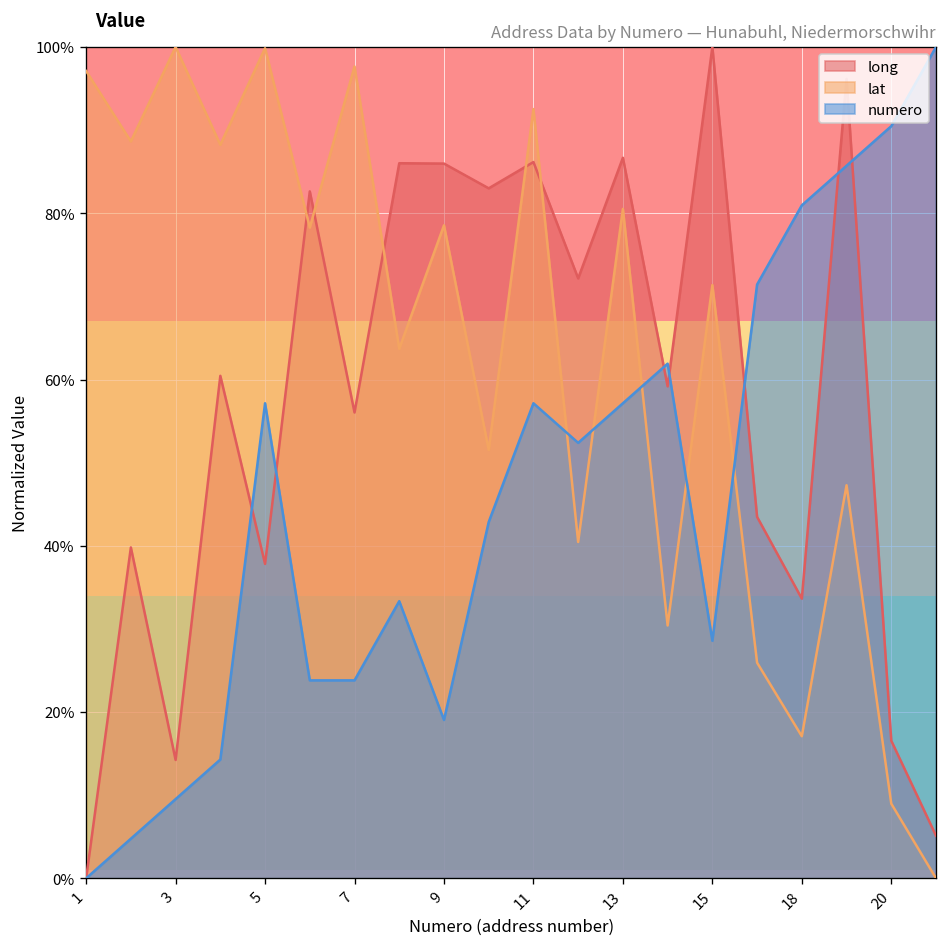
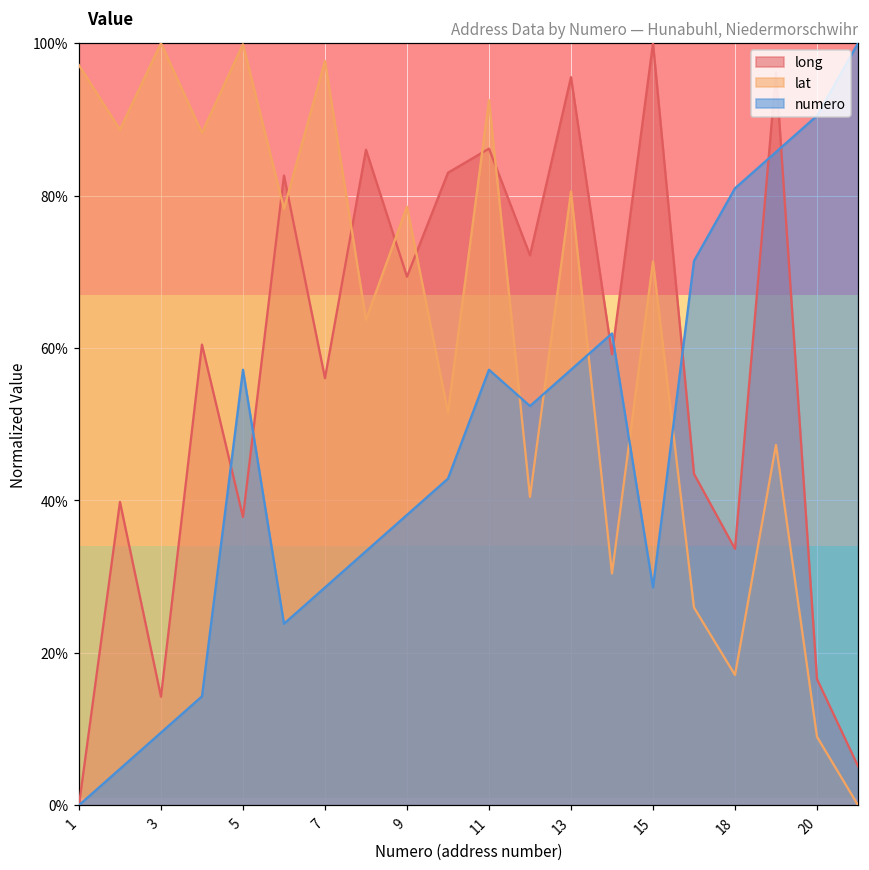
numero, 7: 24% -> 29%
long, 9: 86% -> 69%
numero, 9: 19% -> 38%
long, 13: 87% -> 96%
